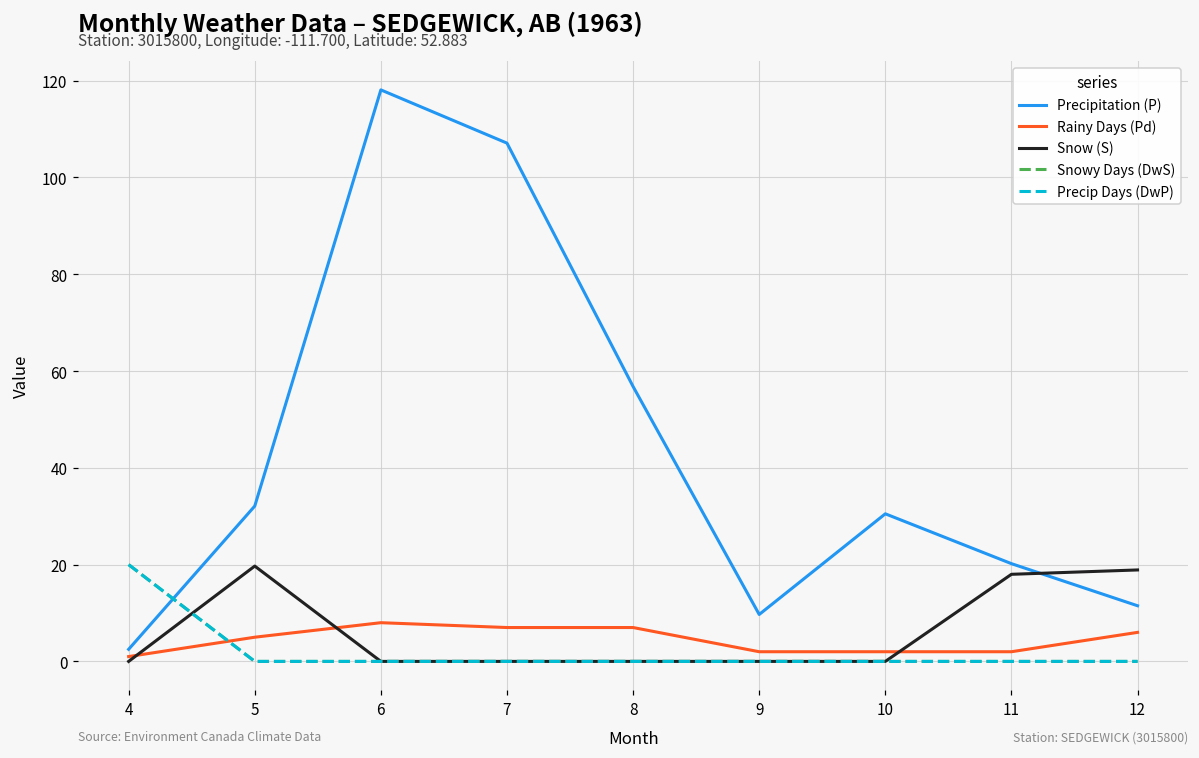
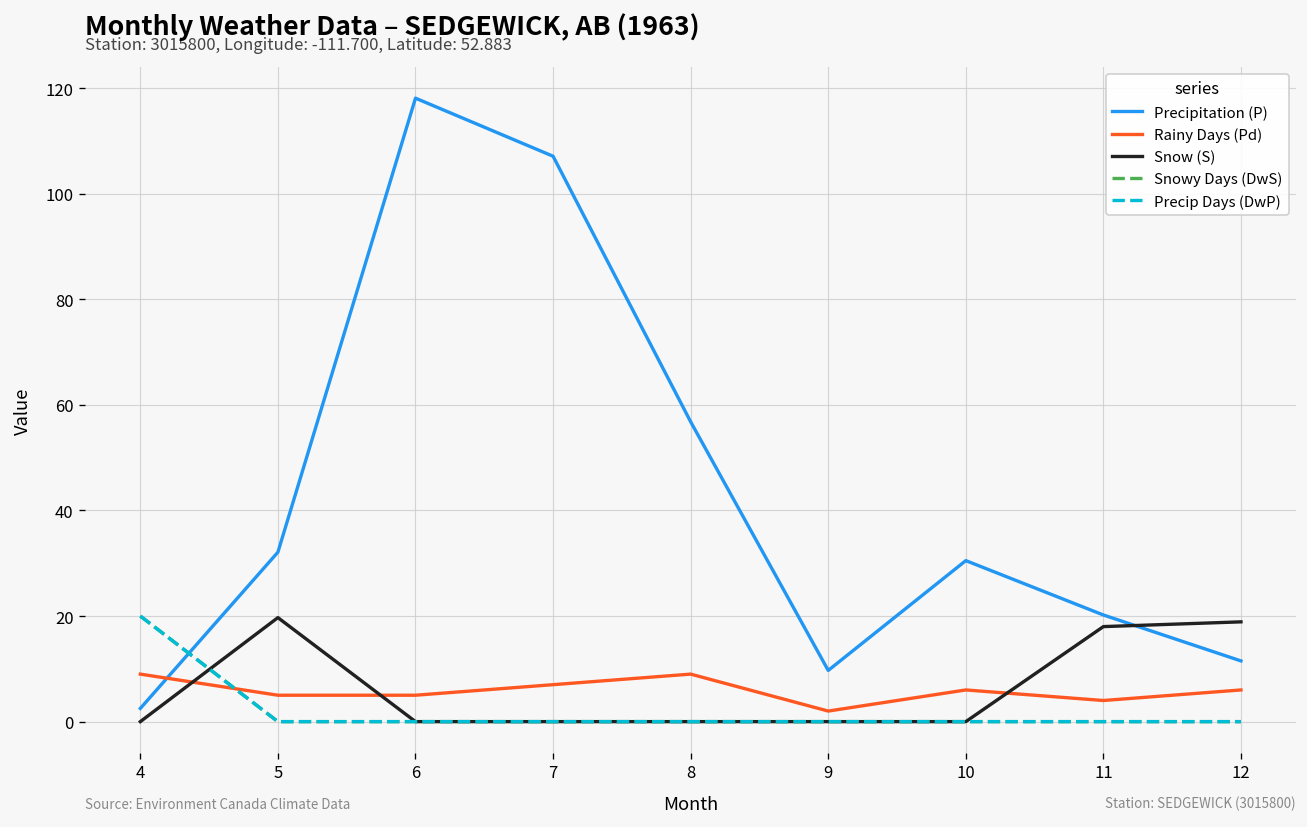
Rainy Days (Pd), 4: 1 -> 9
Rainy Days (Pd), 6: 8 -> 5
Rainy Days (Pd), 8: 7 -> 9
Rainy Days (Pd), 10: 2 -> 6
Rainy Days (Pd), 11: 2 -> 4
